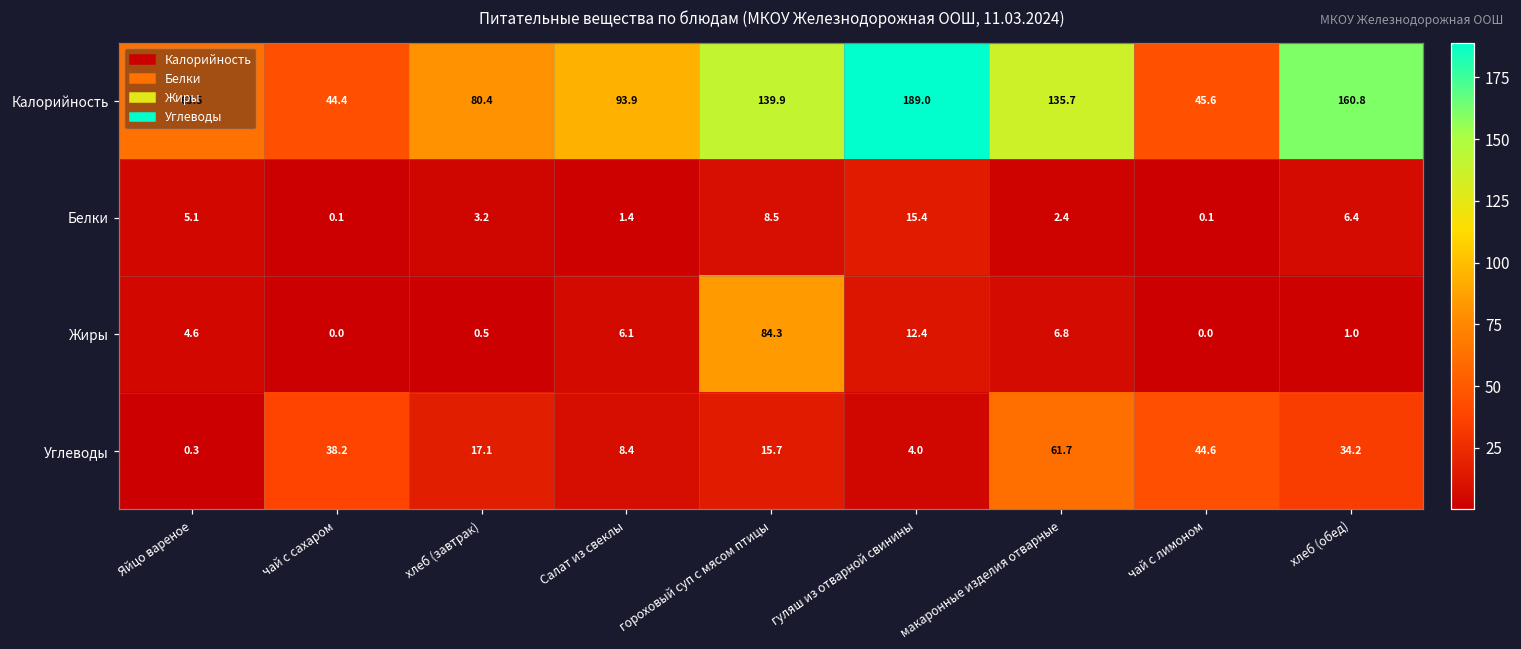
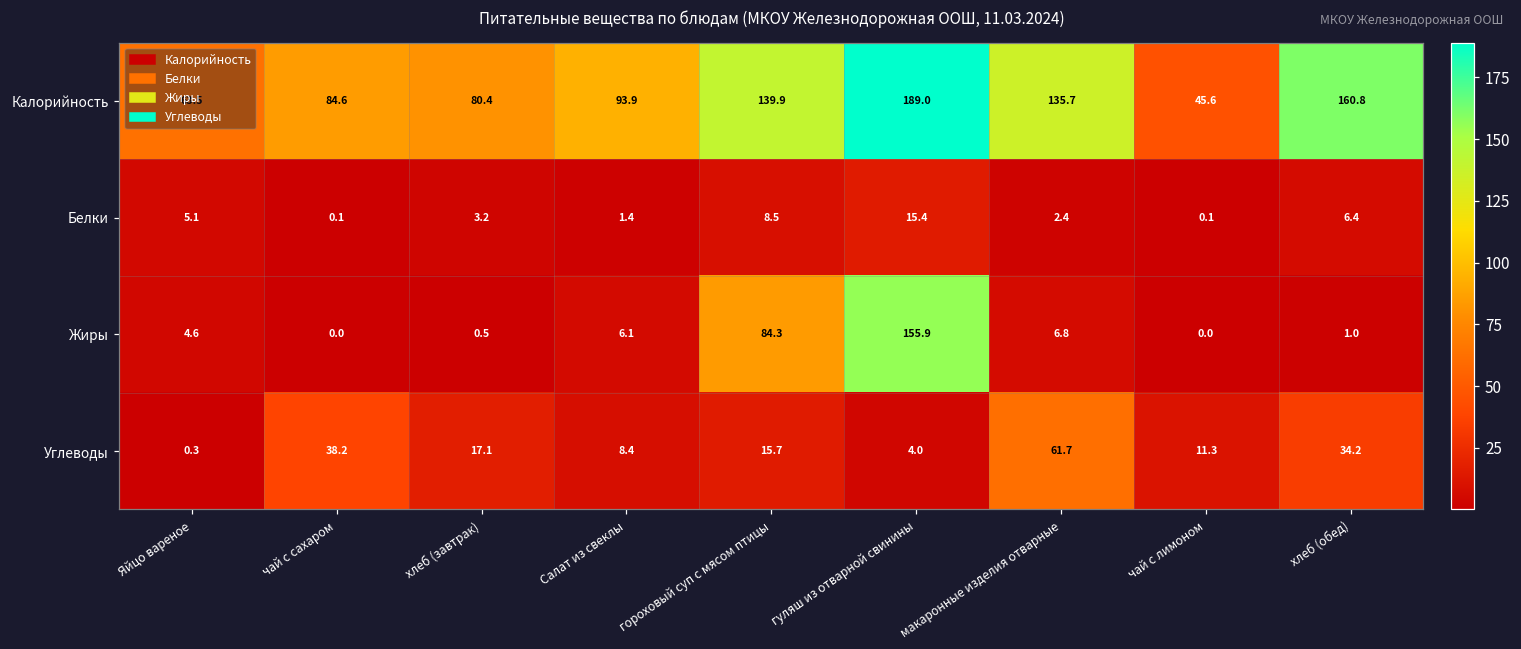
Калорийность, чай с сахаром: 44.4 -> 84.6
Жиры, гуляш из отварной свинины: 12.4 -> 155.9
Углеводы, чай с лимоном: 44.6 -> 11.3
